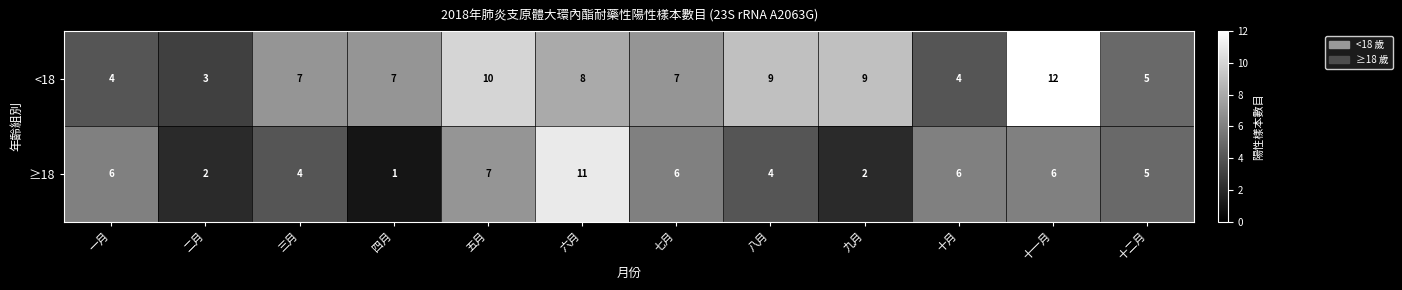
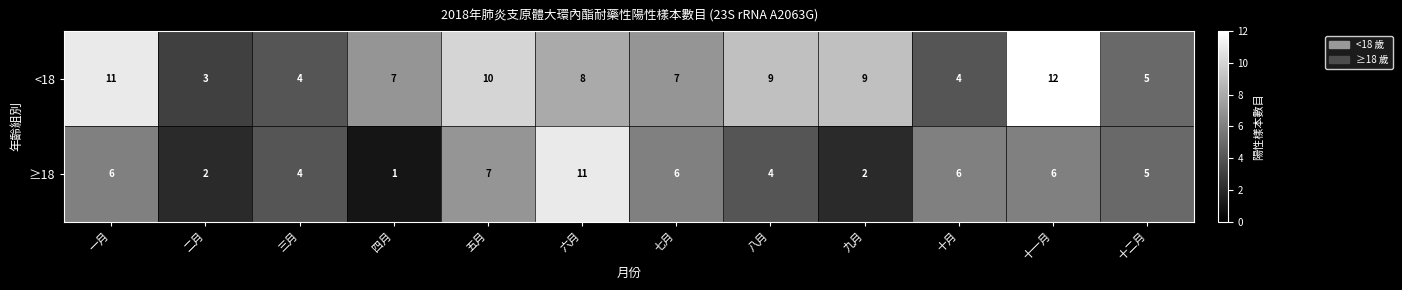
<18, 一月: 4 -> 11
<18, 三月: 7 -> 4
